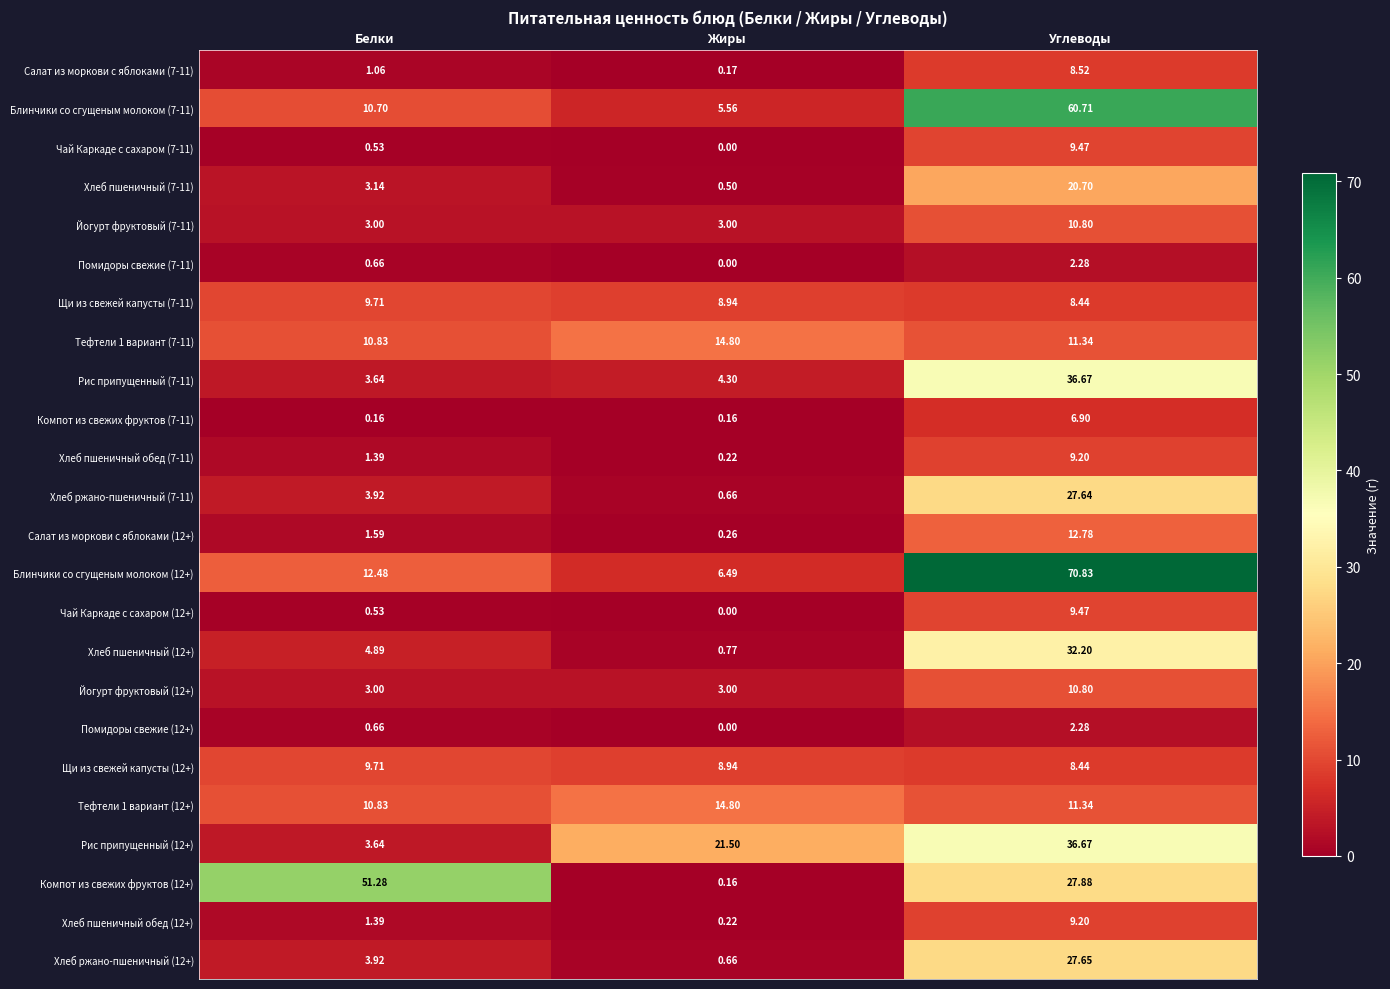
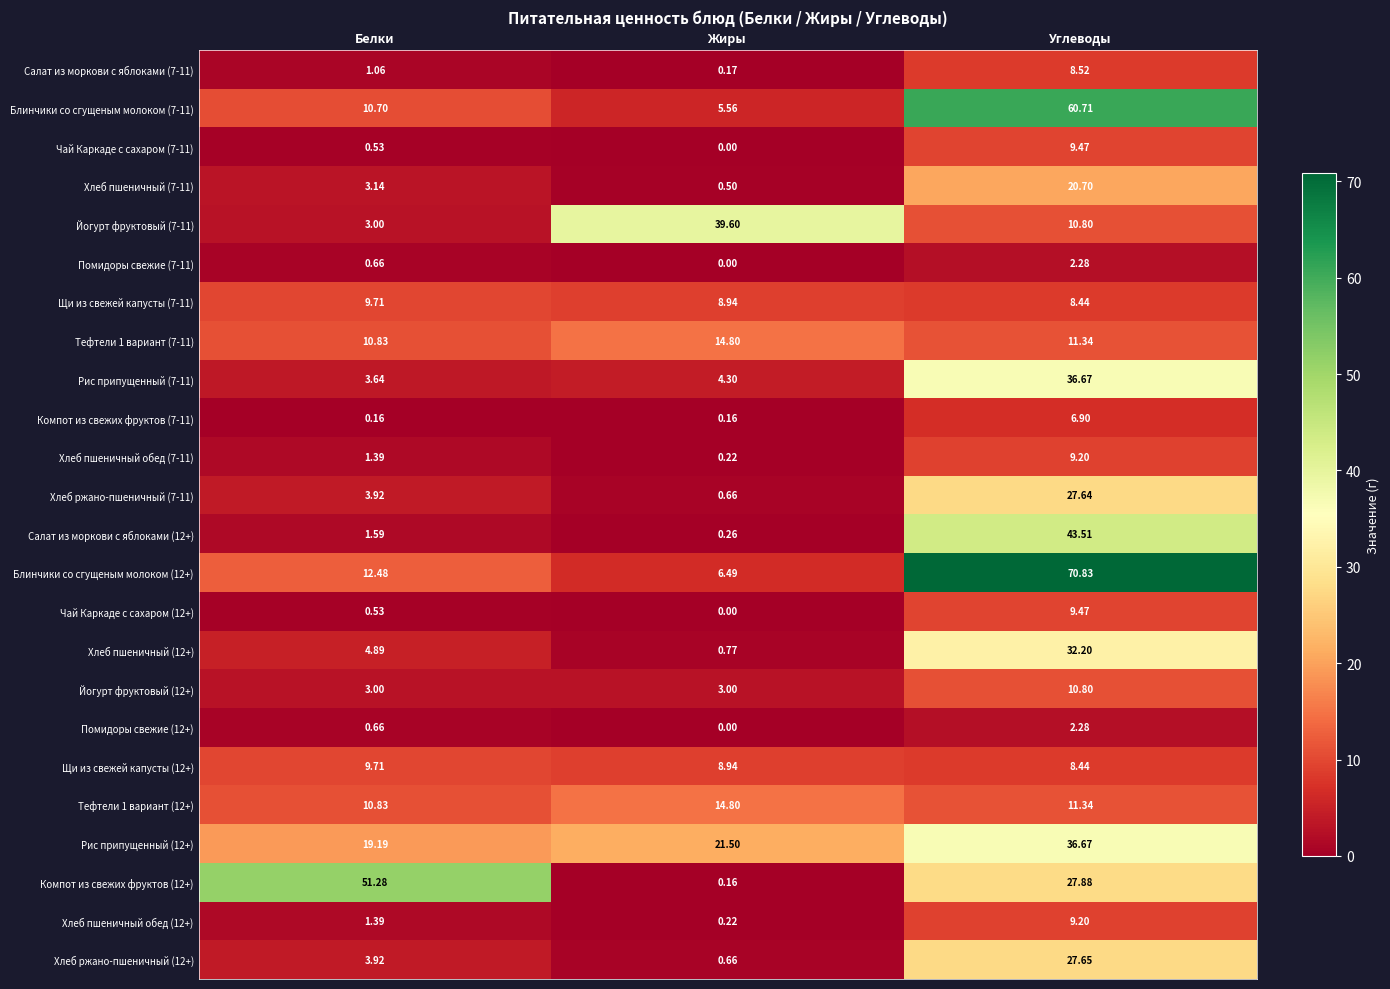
Йогурт фруктовый (7-11), Жиры: 3.00 -> 39.60
Салат из моркови с яблоками (12+), Углеводы: 12.78 -> 43.51
Рис припущенный (12+), Белки: 3.64 -> 19.19
